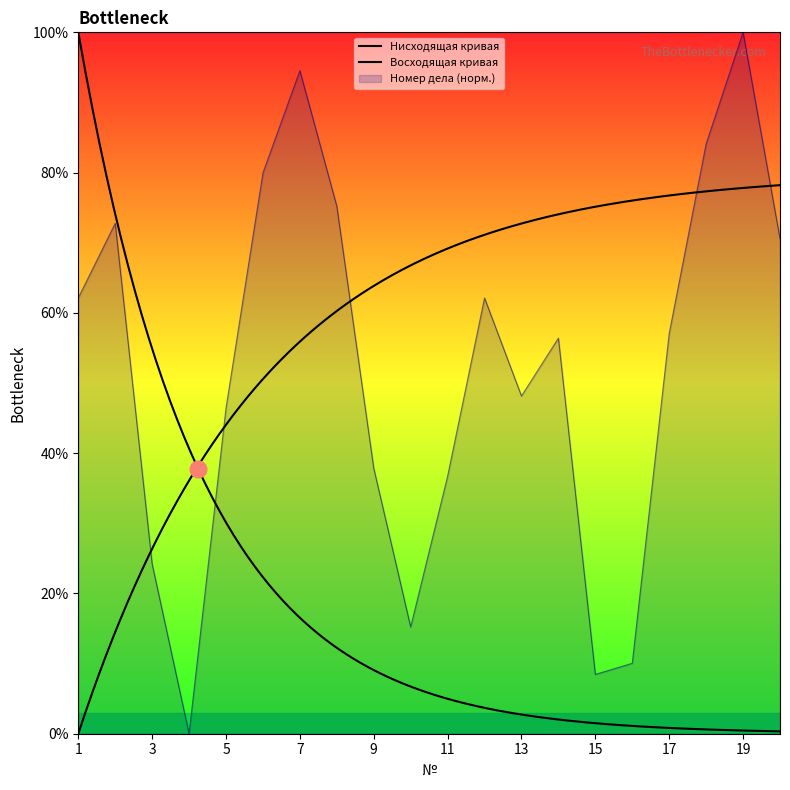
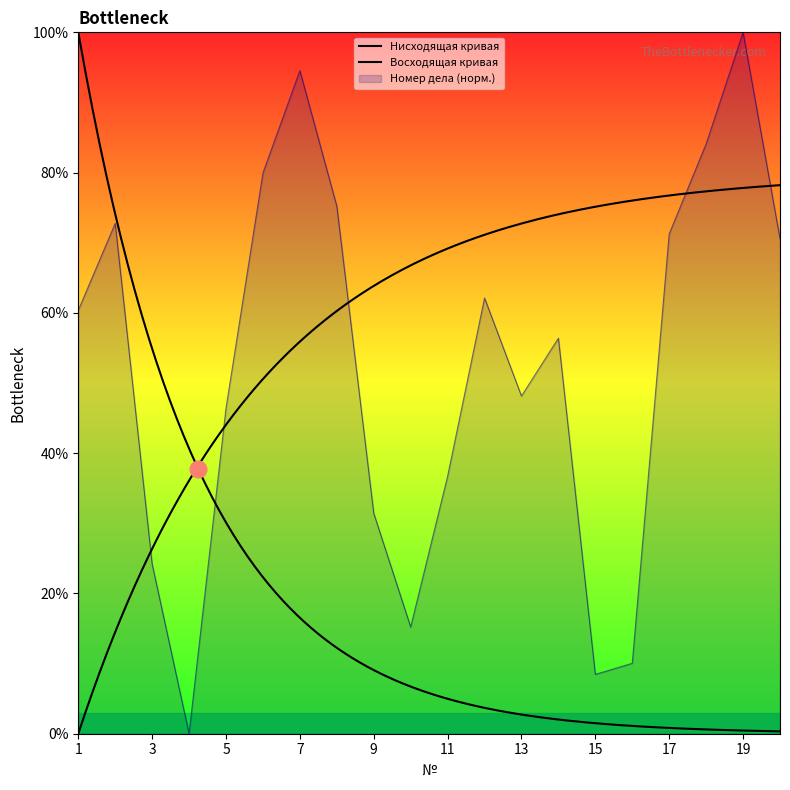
Номер дела (норм.), 1: 62% -> 60%
Номер дела (норм.), 9: 38% -> 31%
Номер дела (норм.), 17: 57% -> 71%
